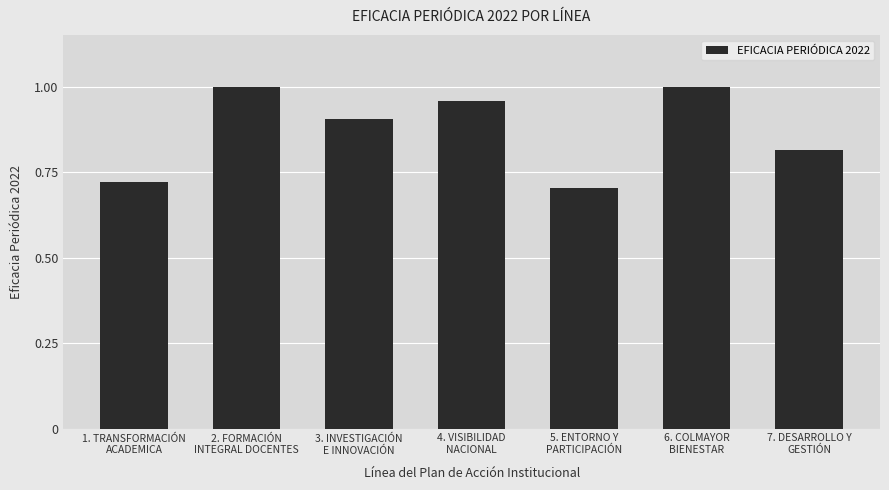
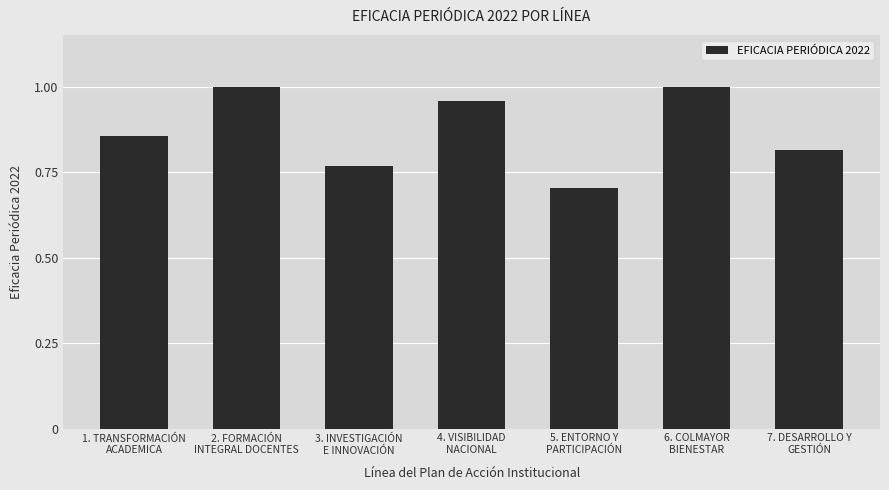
1. TRANSFORMACIÓN ACADEMICA: 0.72 -> 0.85
3. INVESTIGACIÓN E INNOVACIÓN: 0.91 -> 0.77
